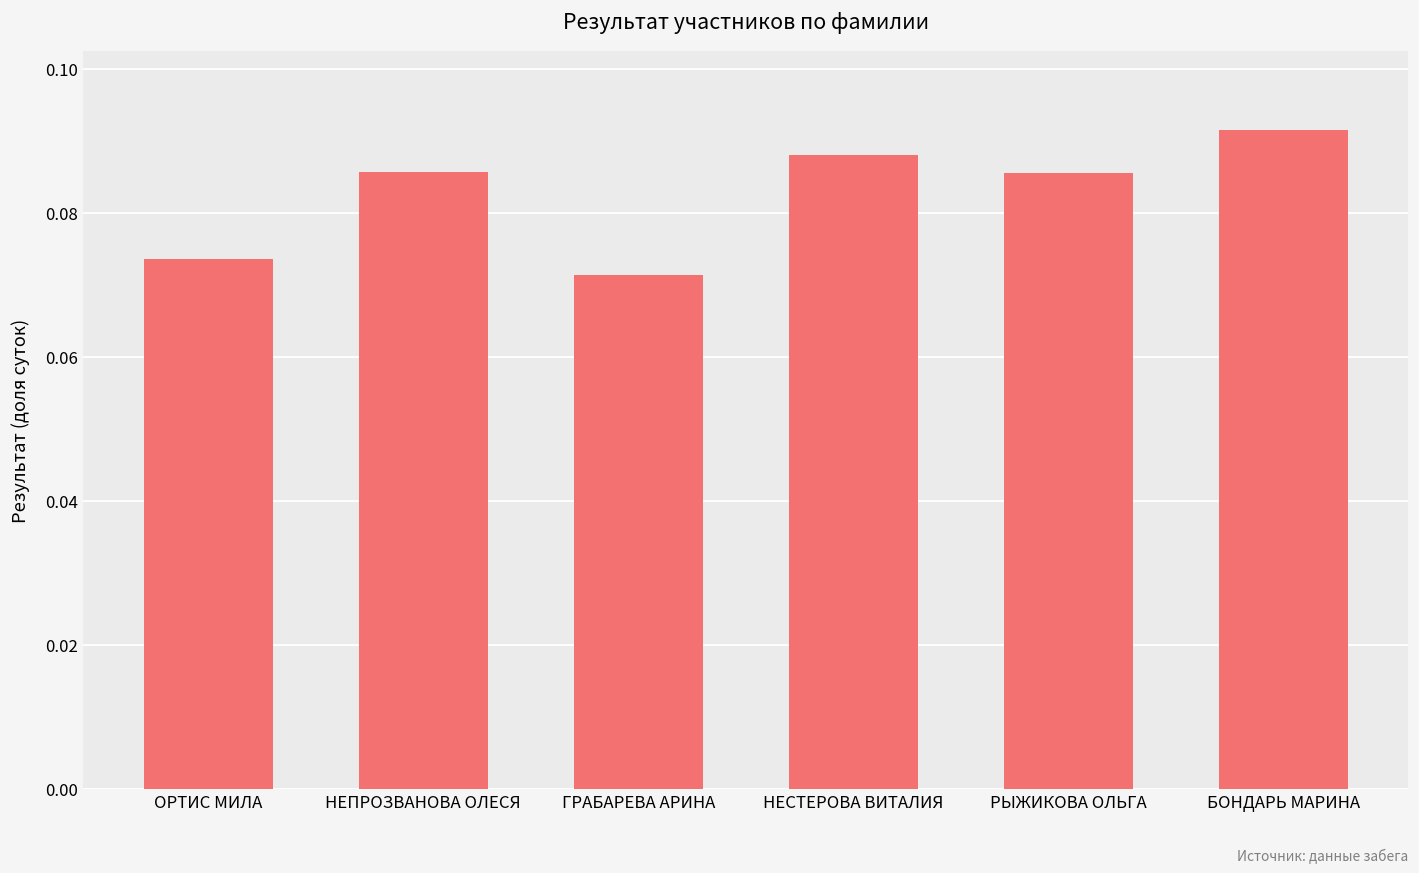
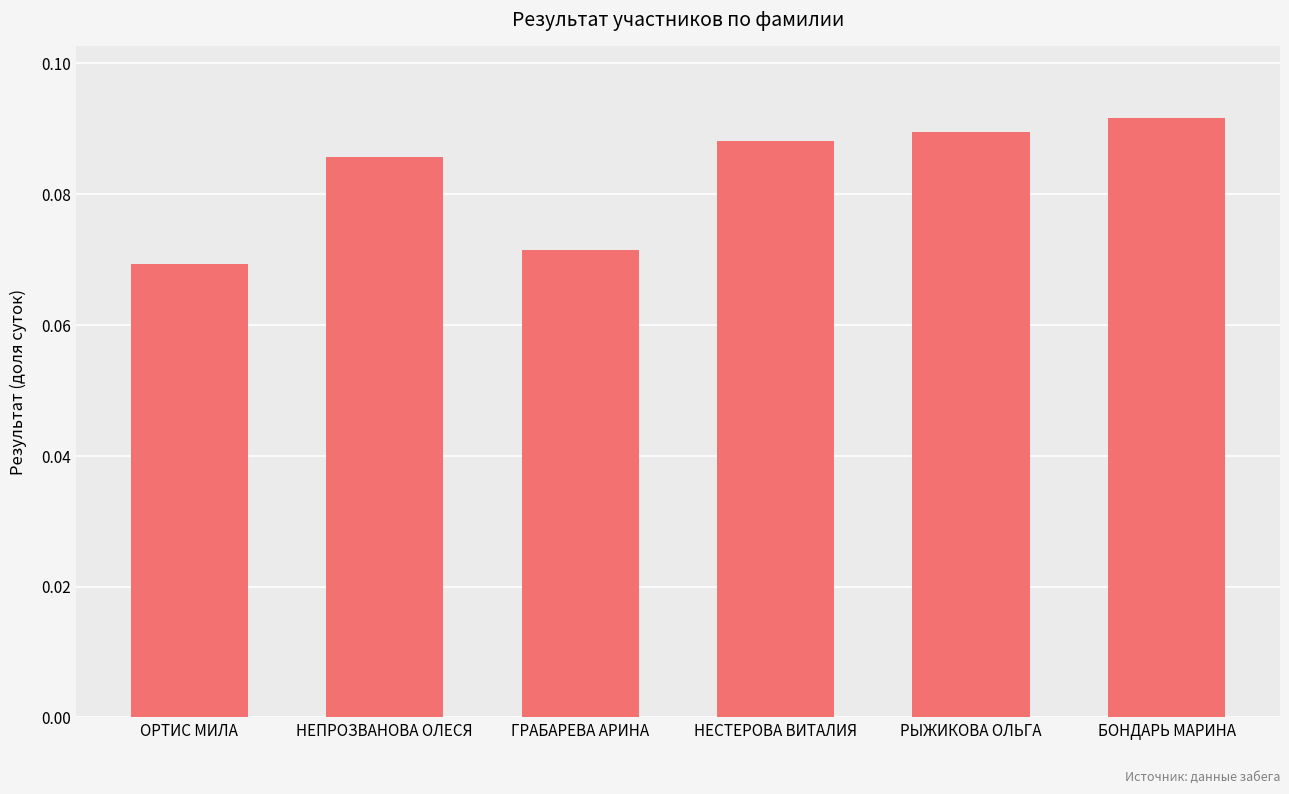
ОРТИС МИЛА: 0.074 -> 0.069
РЫЖИКОВА ОЛЬГА: 0.086 -> 0.089
